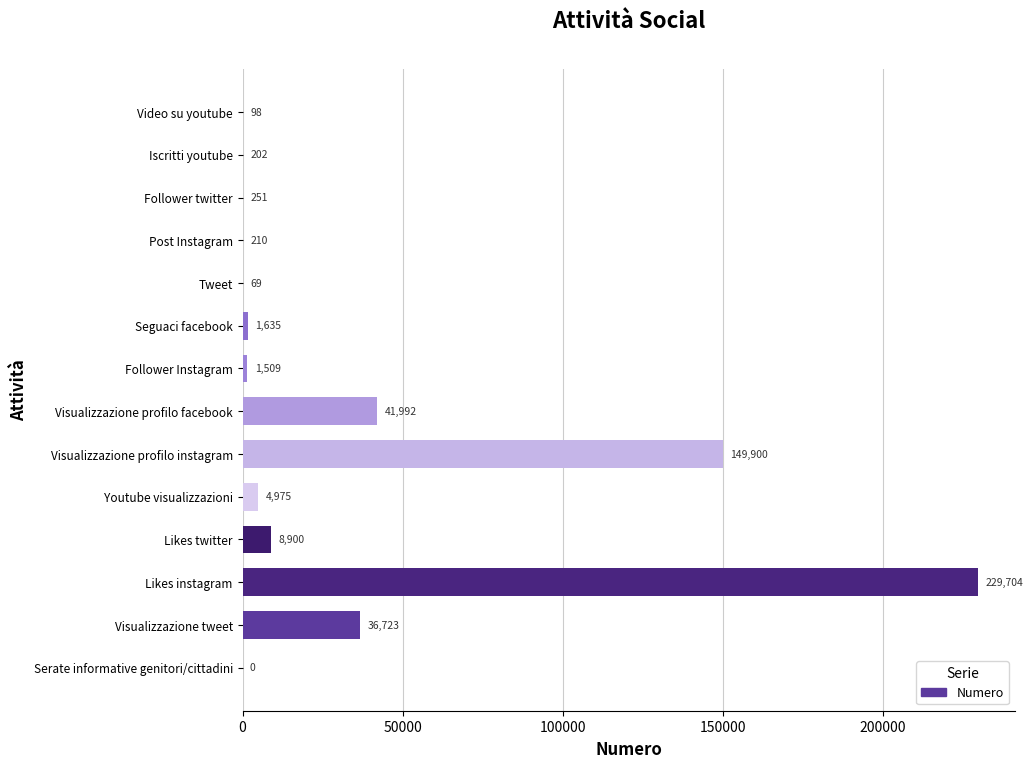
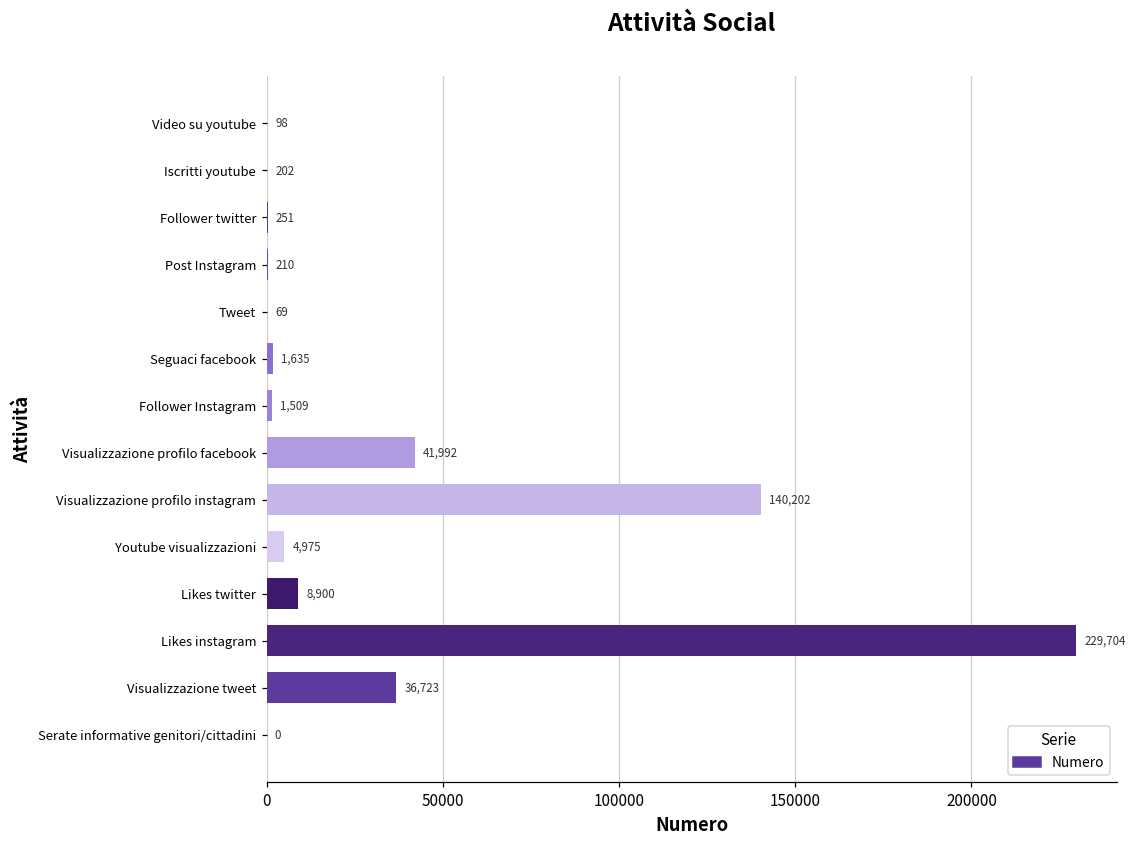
Visualizzazione profilo instagram: 149,900 -> 140,202
